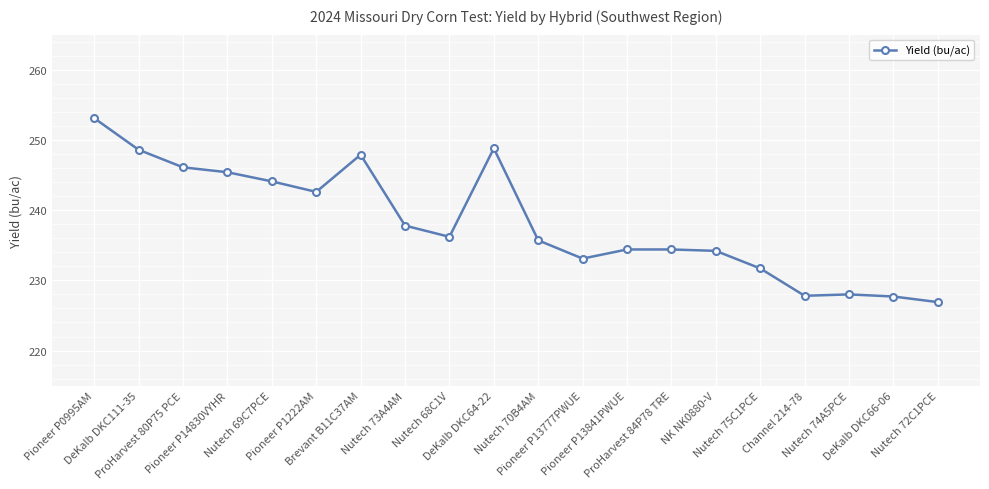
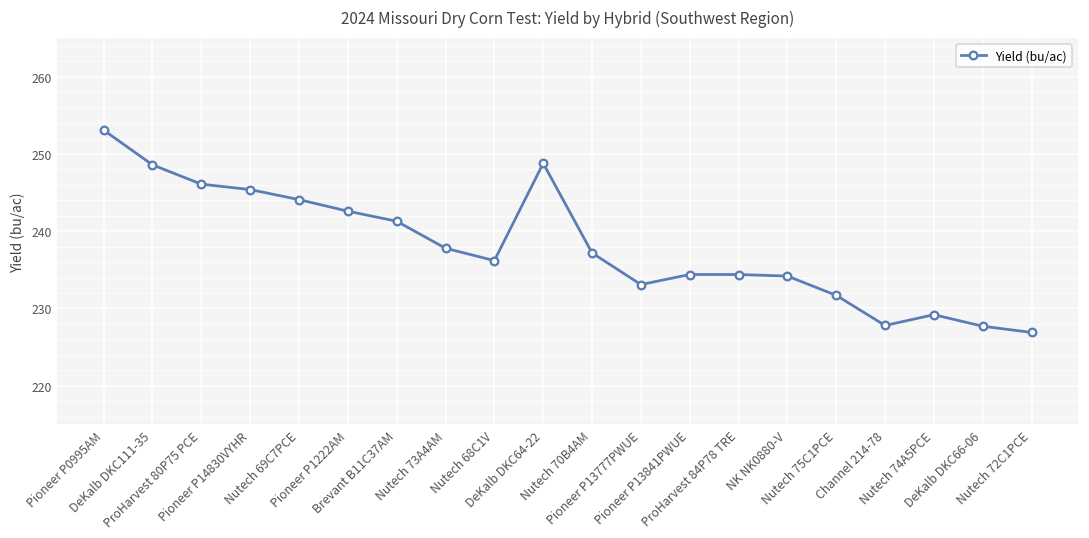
Brevant B11C37AM: 248 -> 241
Nutech 70B4AM: 236 -> 237
Nutech 74A5PCE: 228 -> 229
